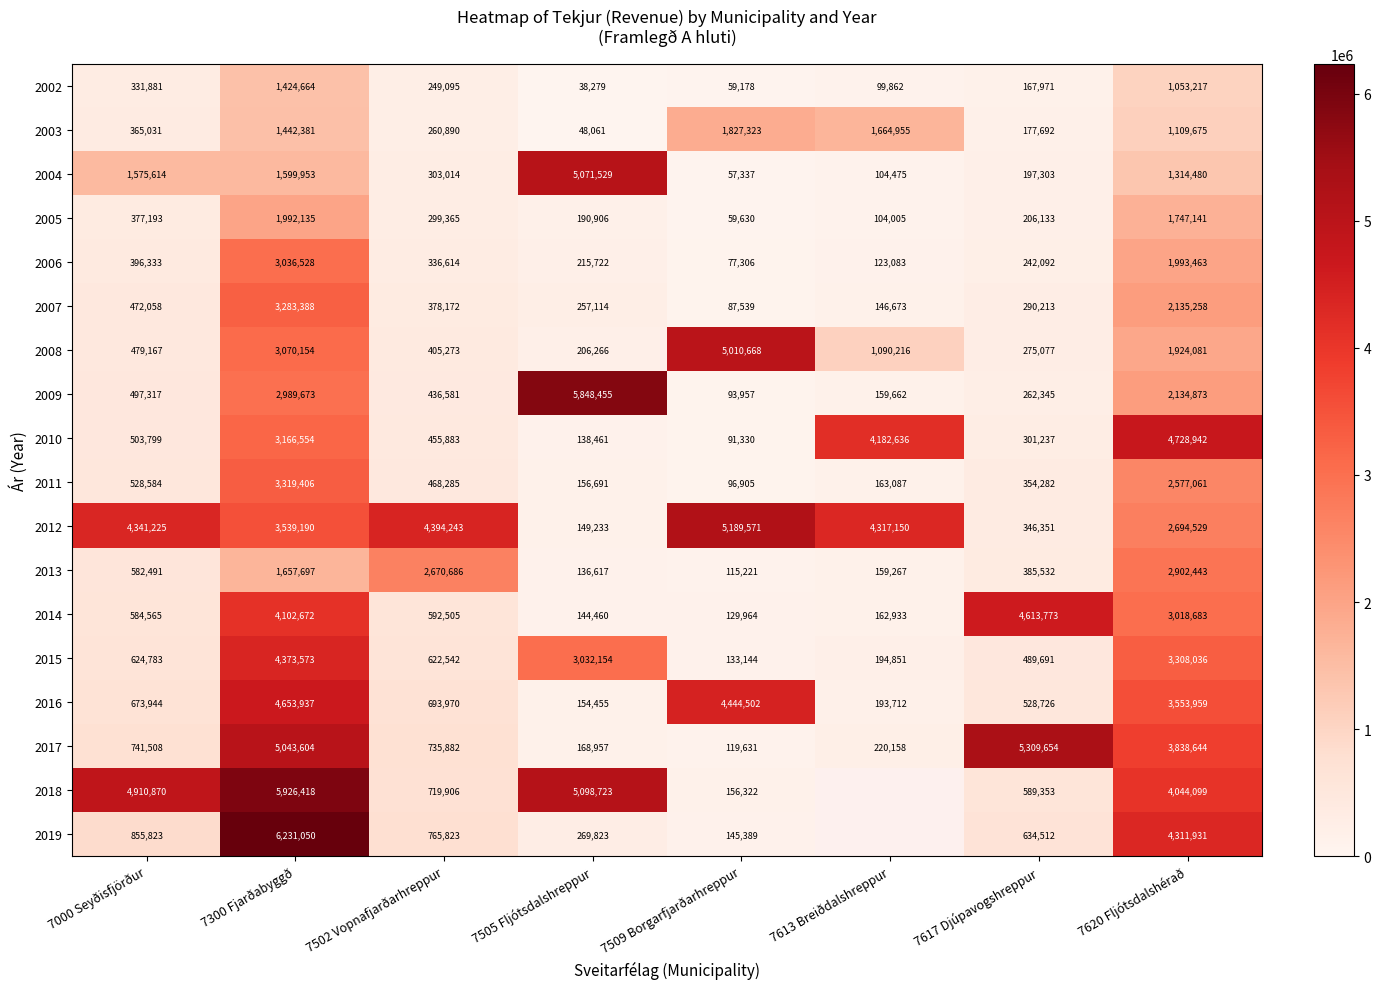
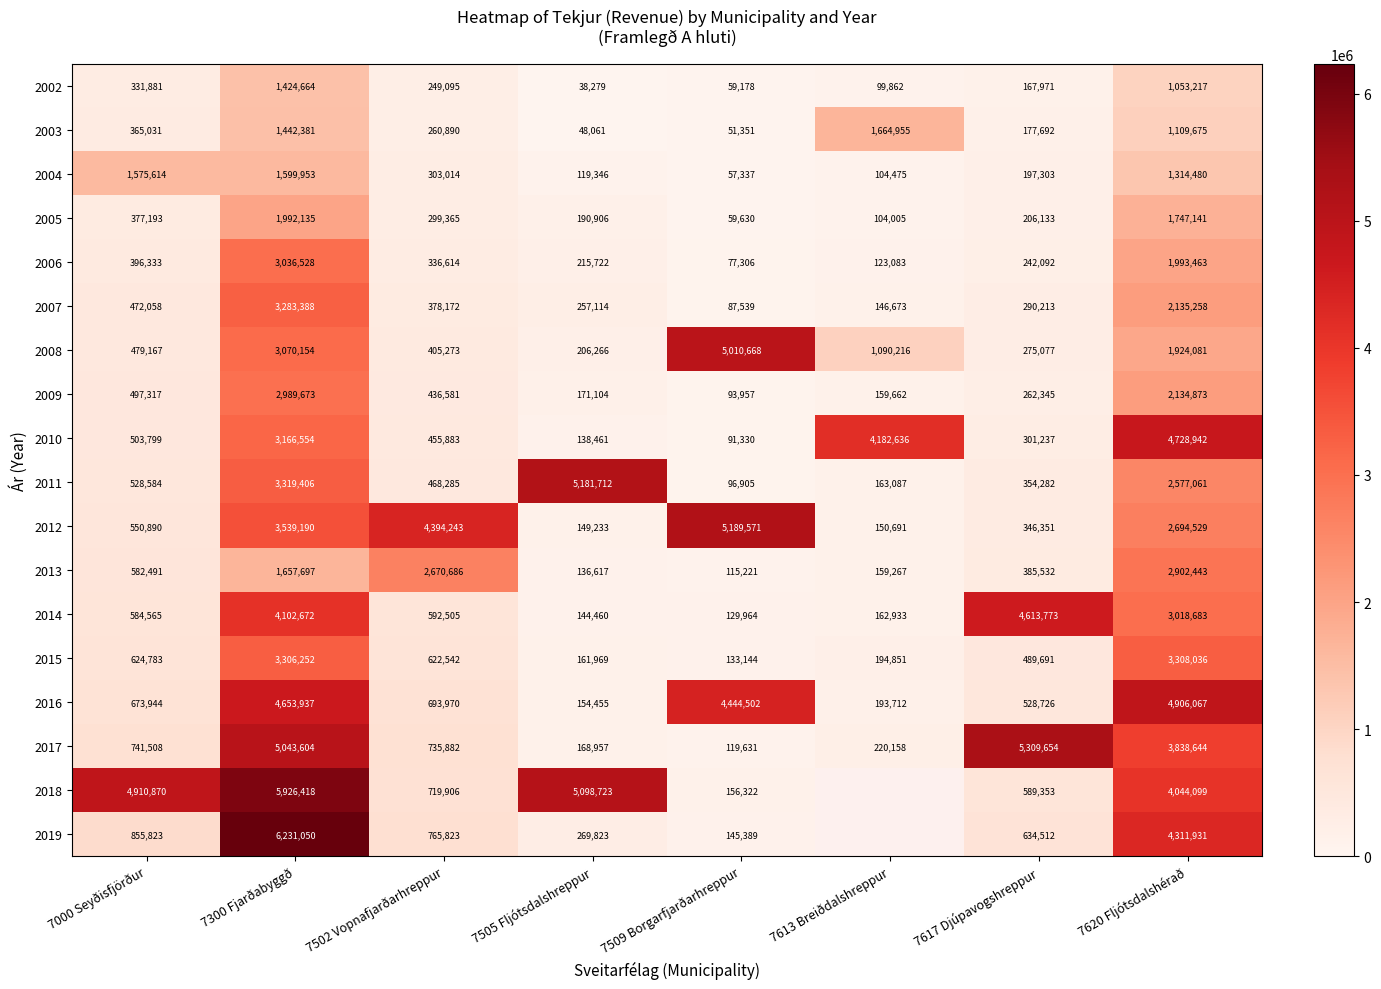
2003, 7509 Borgarfjarðarhreppur: 1,827,323 -> 51,351
2004, 7505 Fljótsdalshreppur: 5,071,529 -> 119,346
2009, 7505 Fljótsdalshreppur: 5,848,455 -> 171,104
2011, 7505 Fljótsdalshreppur: 156,691 -> 5,181,712
2012, 7000 Seyðisfjörður: 4,341,225 -> 550,890
2012, 7613 Breiðdalshreppur: 4,317,150 -> 150,691
2015, 7300 Fjarðabyggð: 4,373,573 -> 3,306,252
2015, 7505 Fljótsdalshreppur: 3,032,154 -> 161,969
2016, 7620 Fljótsdalshérað: 3,553,959 -> 4,906,067
